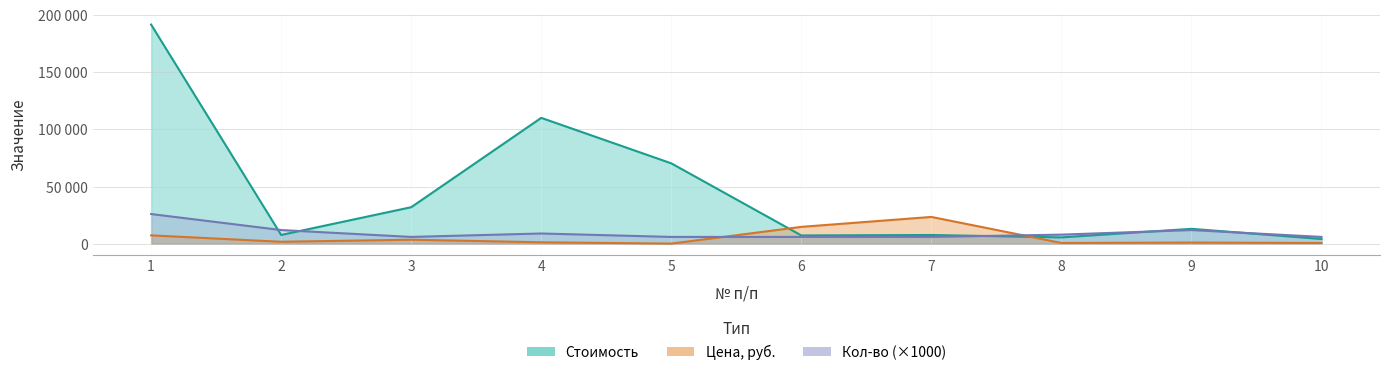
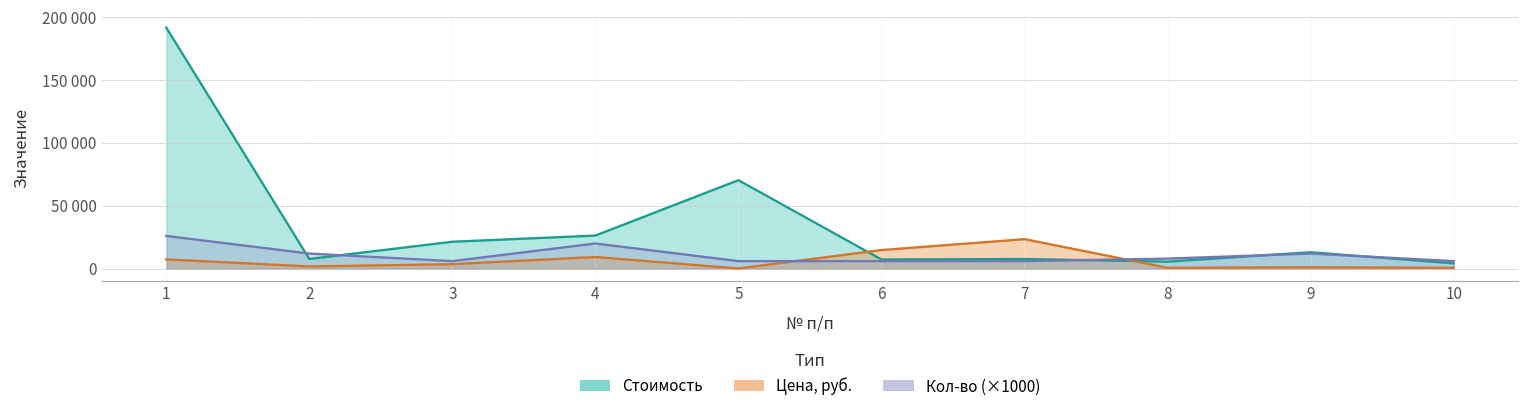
Стоимость, 3: 32000 -> 21000
Стоимость, 4: 110000 -> 26000
Цена, руб., 4: 1000 -> 9000
Кол-во (×1000), 4: 9000 -> 20000
